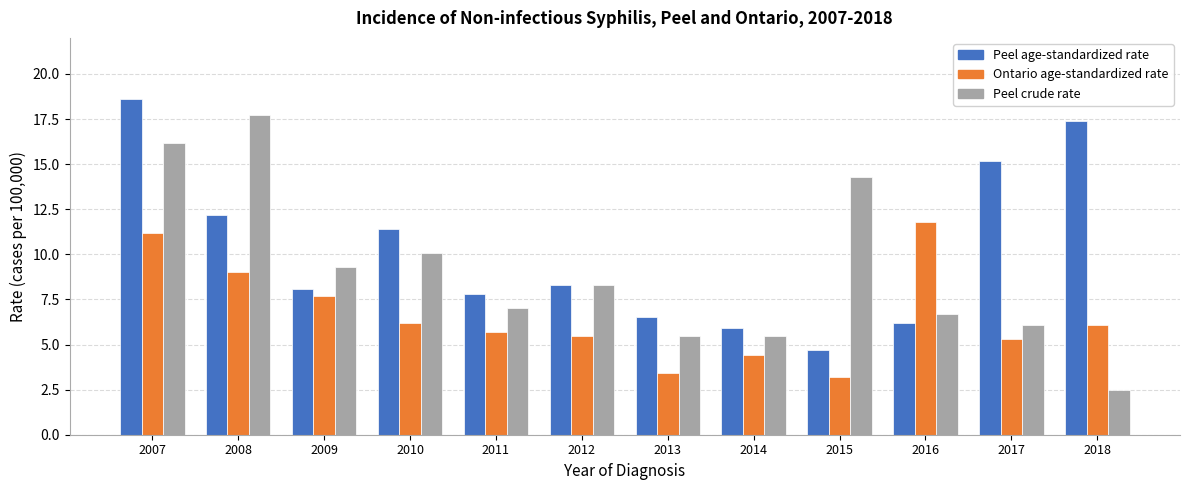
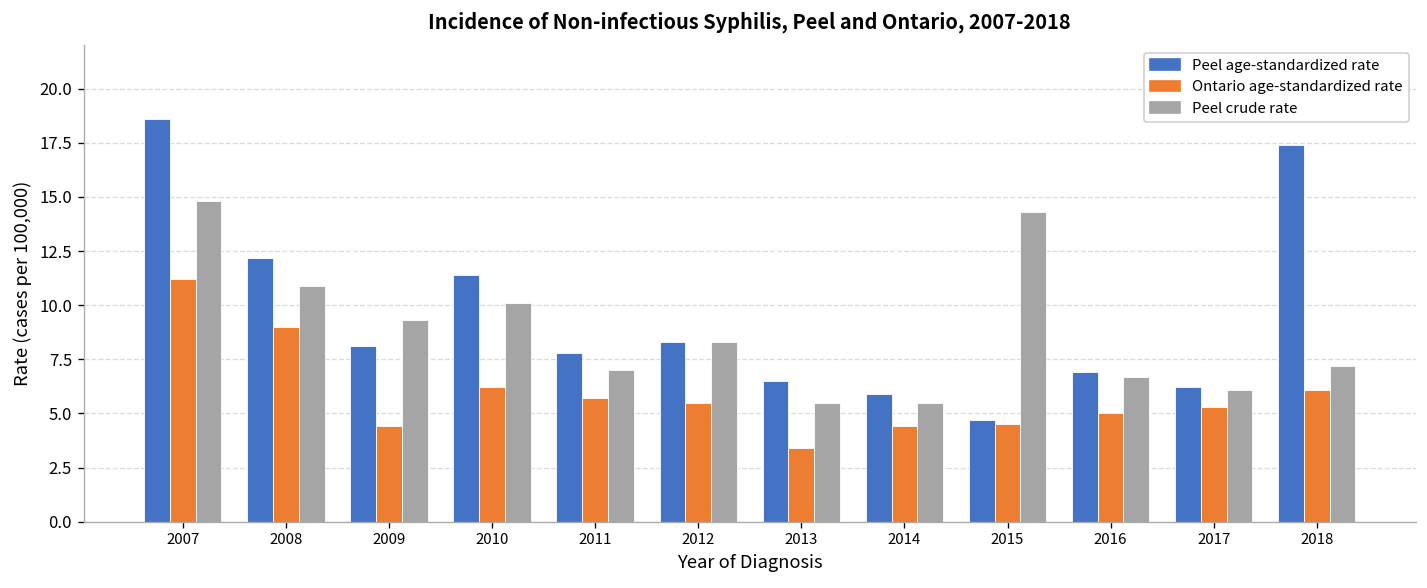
Peel crude rate, 2007: 16.2 -> 14.8
Peel crude rate, 2008: 17.7 -> 10.9
Ontario age-standardized rate, 2009: 7.7 -> 4.4
Ontario age-standardized rate, 2015: 3.2 -> 4.5
Peel age-standardized rate, 2016: 6.2 -> 6.9
Ontario age-standardized rate, 2016: 11.8 -> 5.0
Peel age-standardized rate, 2017: 15.2 -> 6.2
Peel crude rate, 2018: 2.5 -> 7.2
